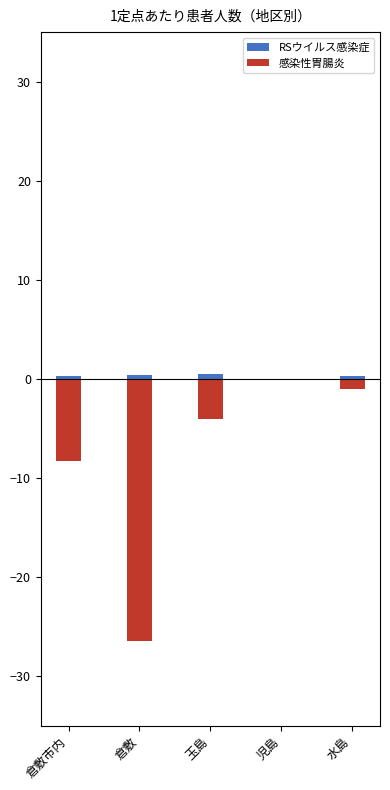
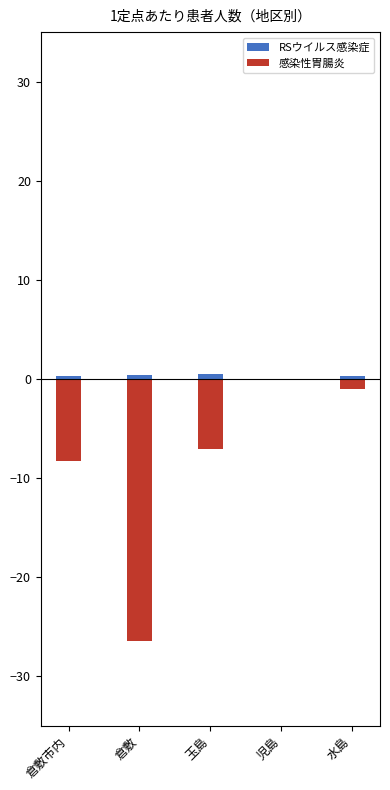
感染性胃腸炎, 玉島: -4 -> -7
